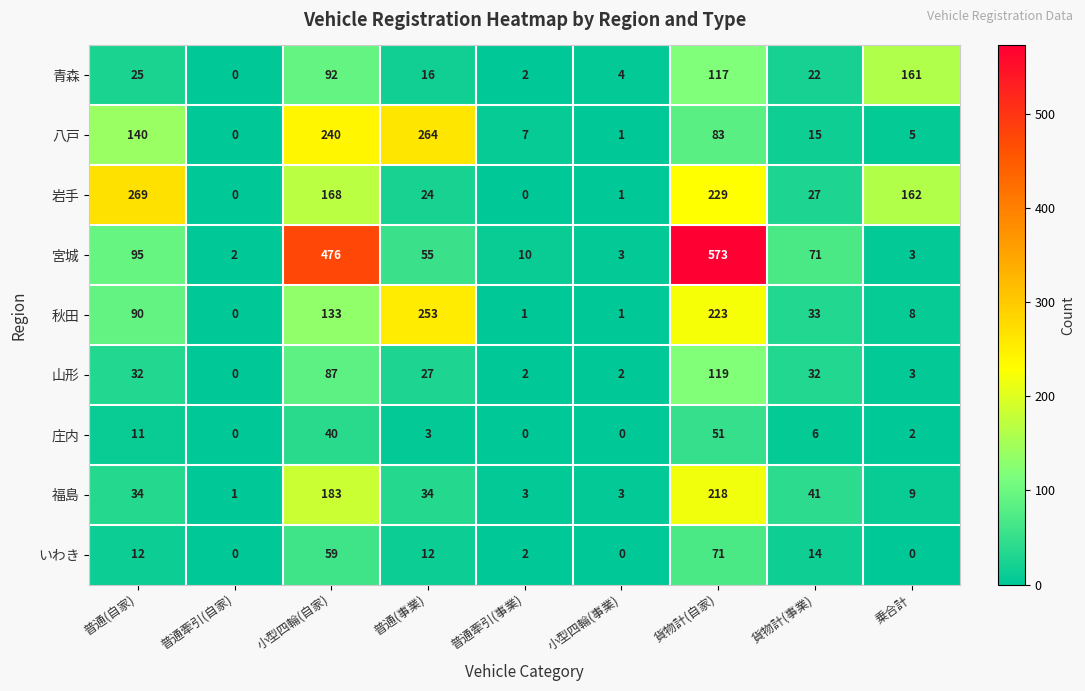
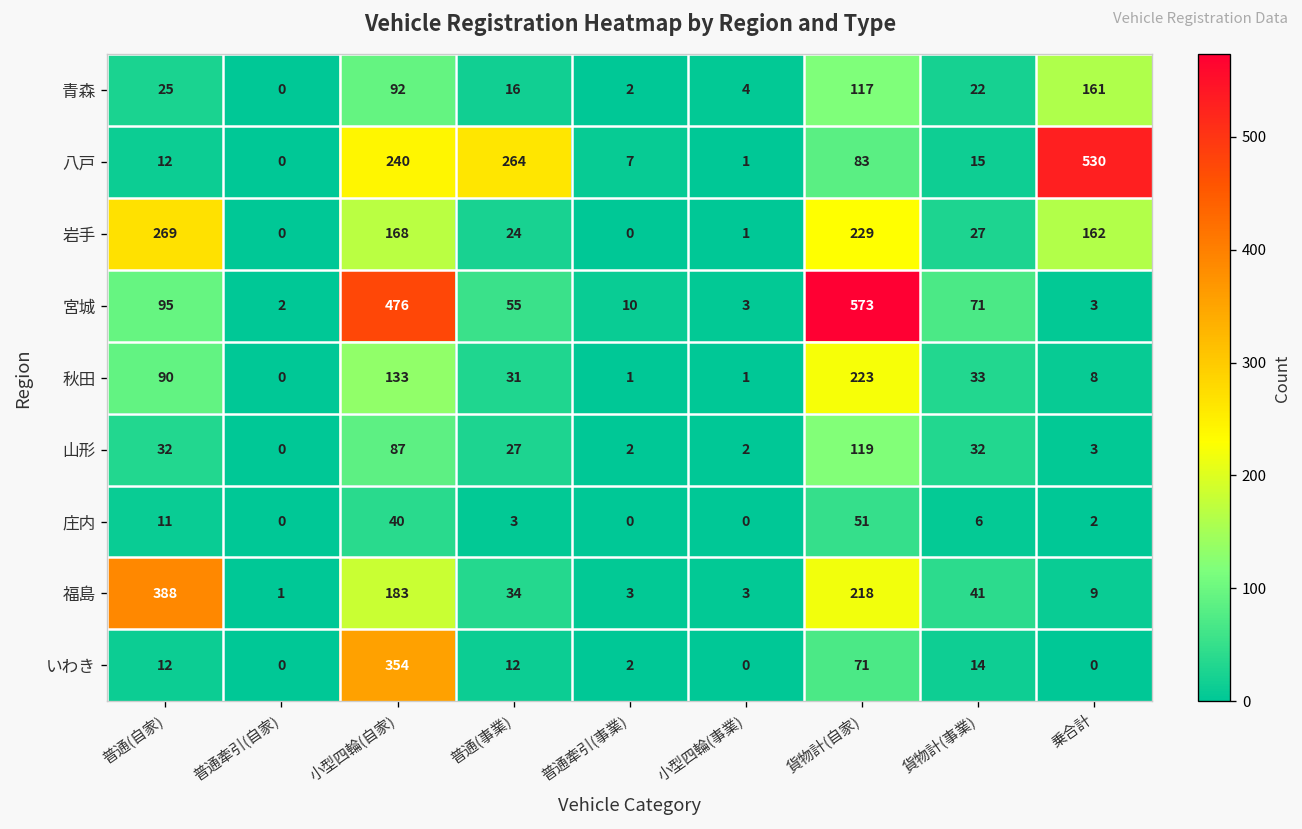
八戸, 普通(自家): 140 -> 12
八戸, 乗合計: 5 -> 530
秋田, 普通(事業): 253 -> 31
福島, 普通(自家): 34 -> 388
いわき, 小型四輪(自家): 59 -> 354
